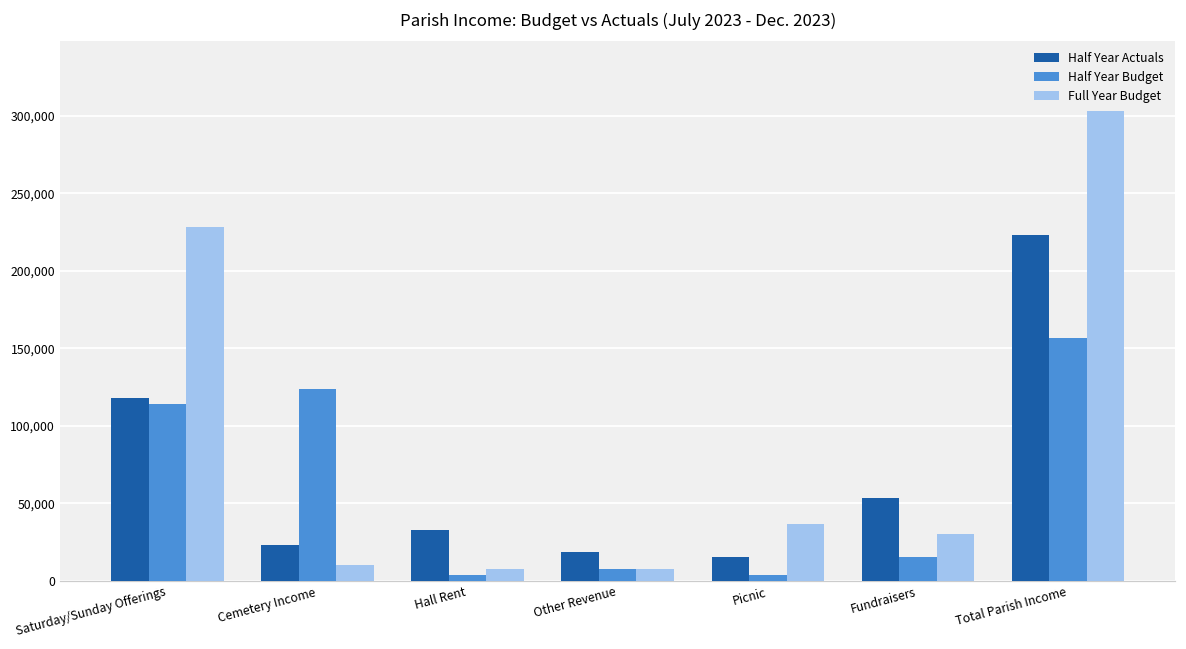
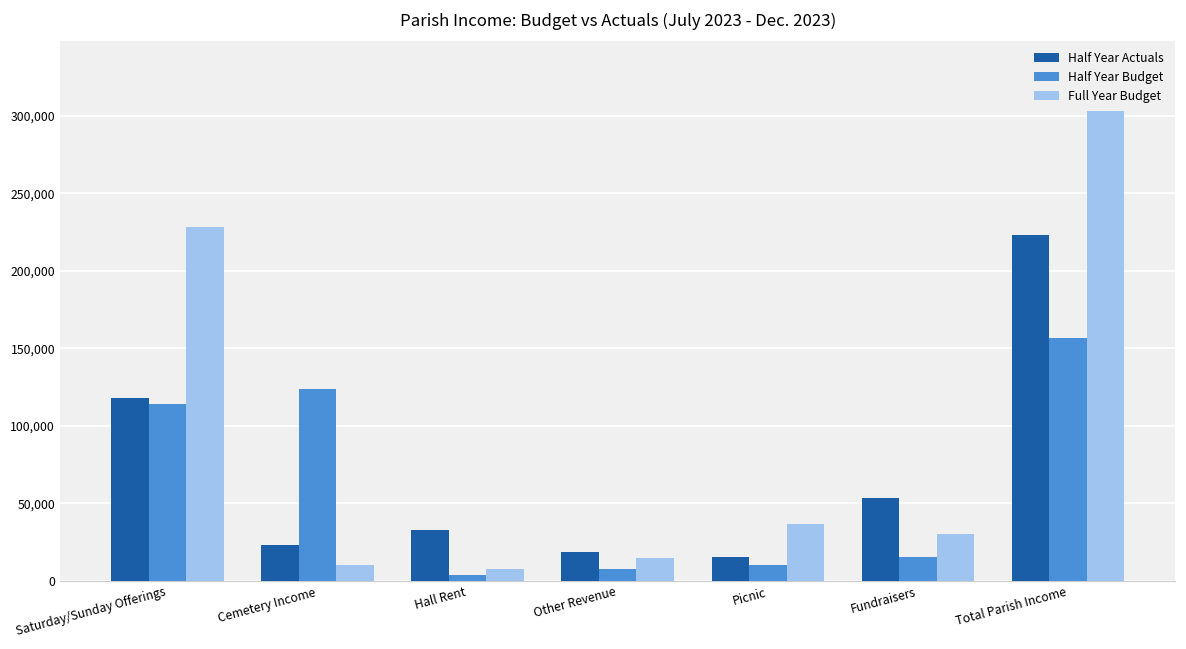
Full Year Budget, Other Revenue: 8,000 -> 14,000
Half Year Budget, Picnic: 3,000 -> 10,000
